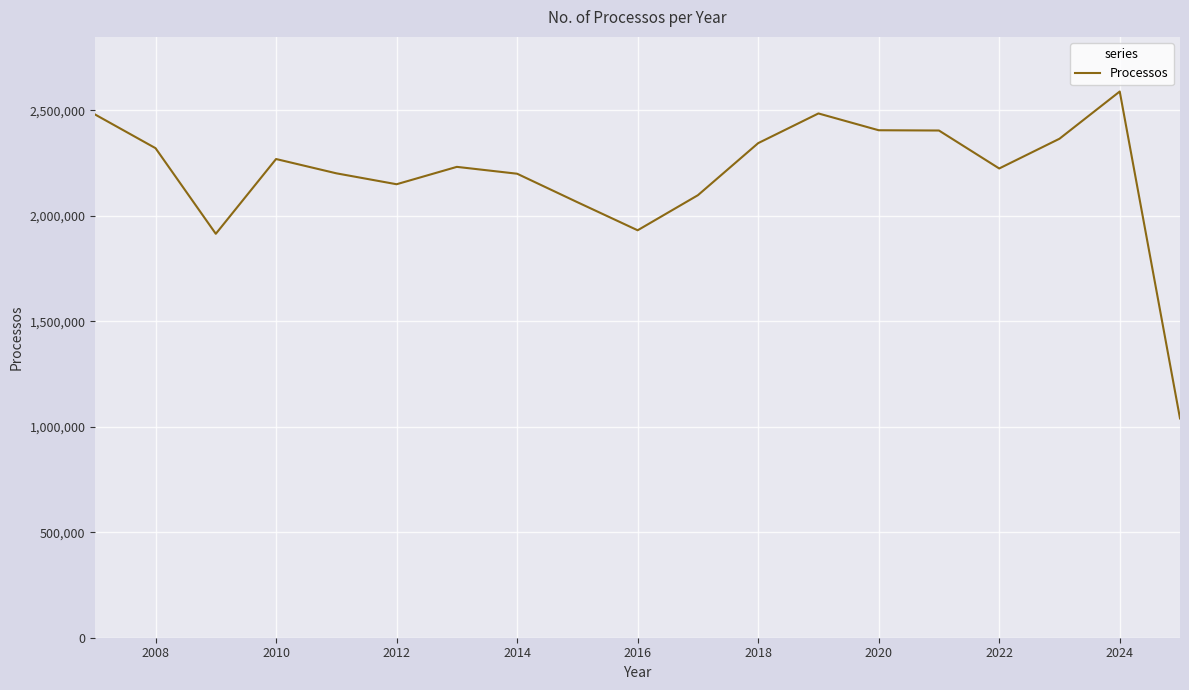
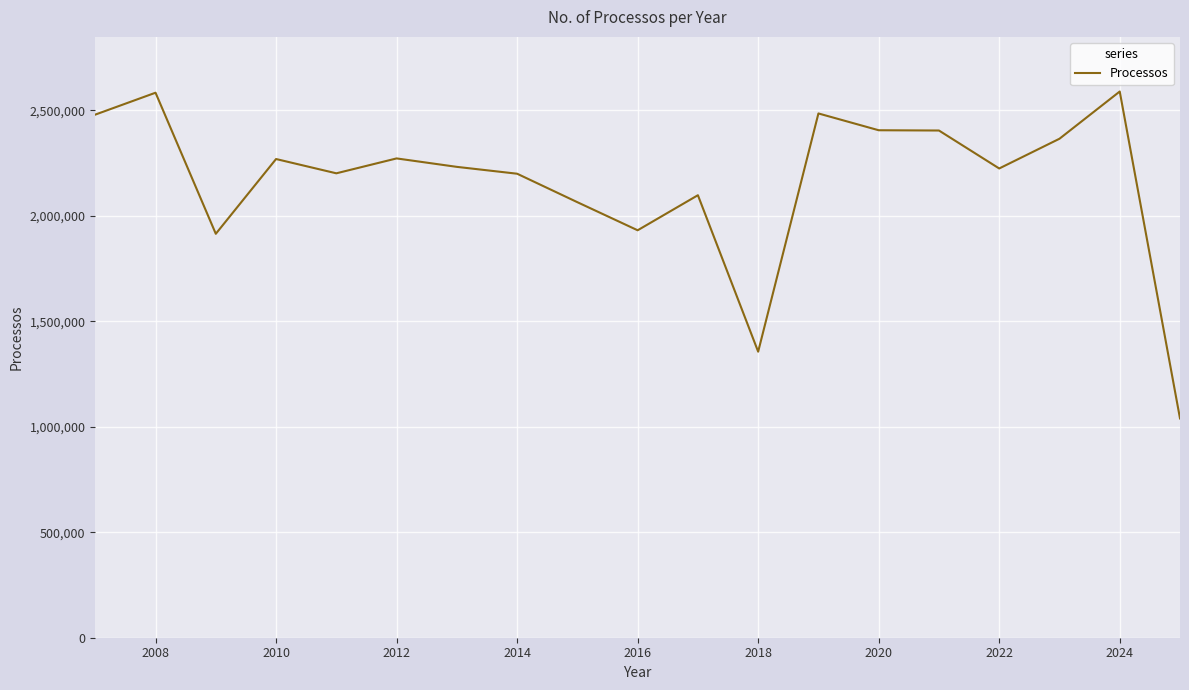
2008: 2,320,000 -> 2,580,000
2012: 2,150,000 -> 2,270,000
2018: 2,340,000 -> 1,360,000
